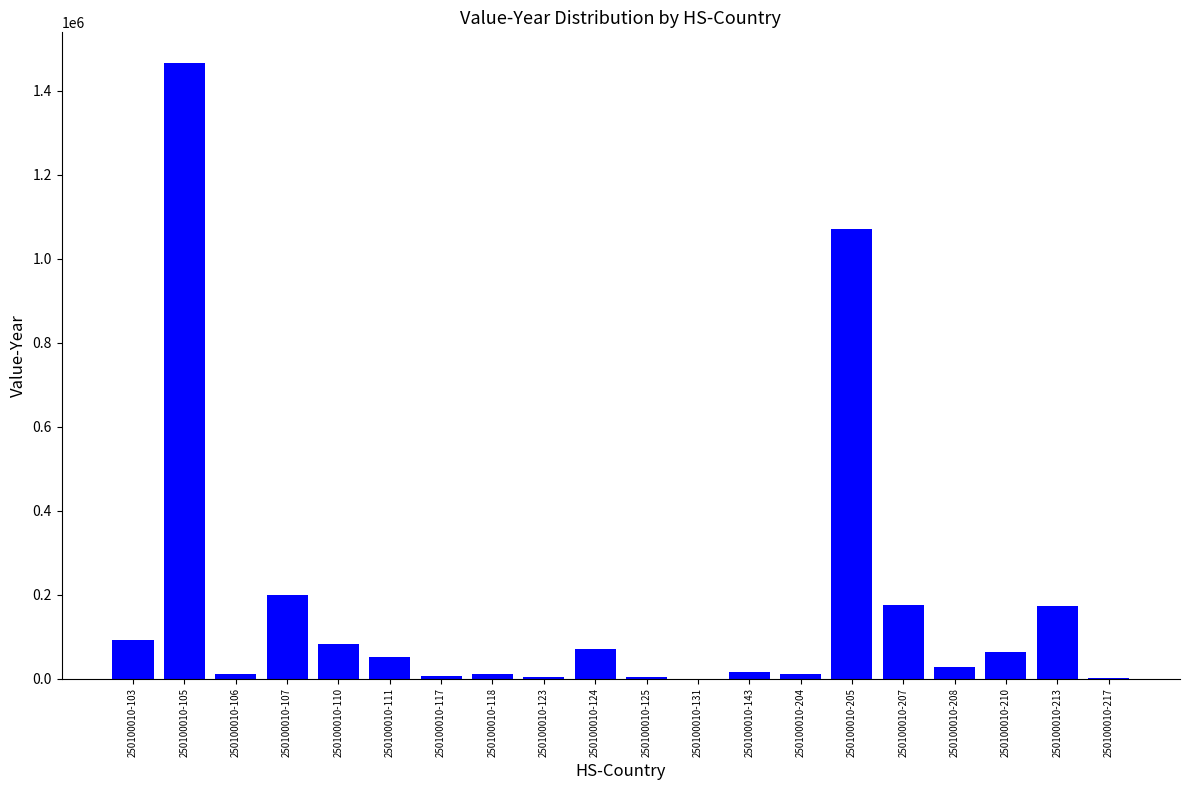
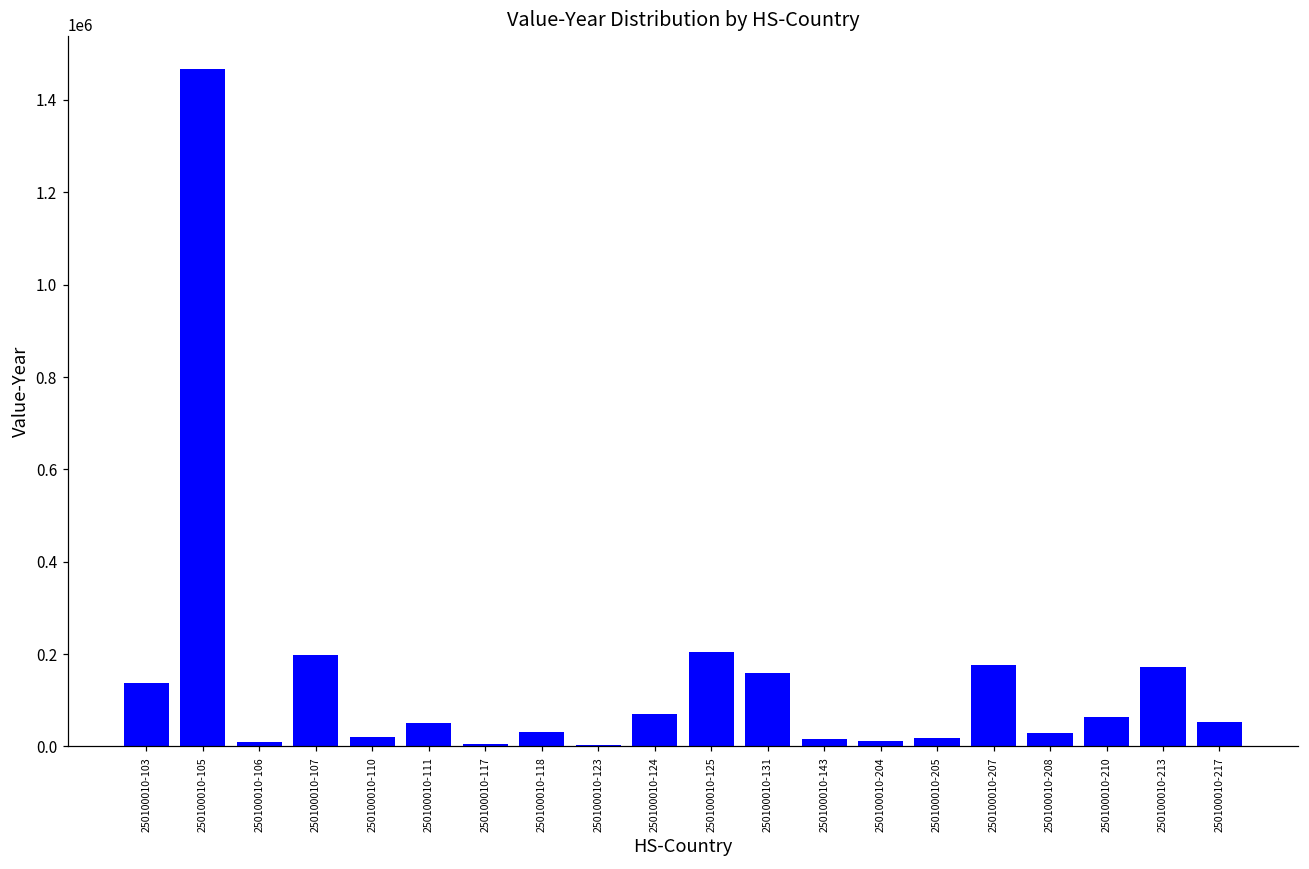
250100010-103: 90000 -> 140000
250100010-110: 80000 -> 20000
250100010-118: 10000 -> 30000
250100010-125: 0 -> 200000
250100010-131: 0 -> 160000
250100010-205: 1070000 -> 20000
250100010-217: 0 -> 50000
